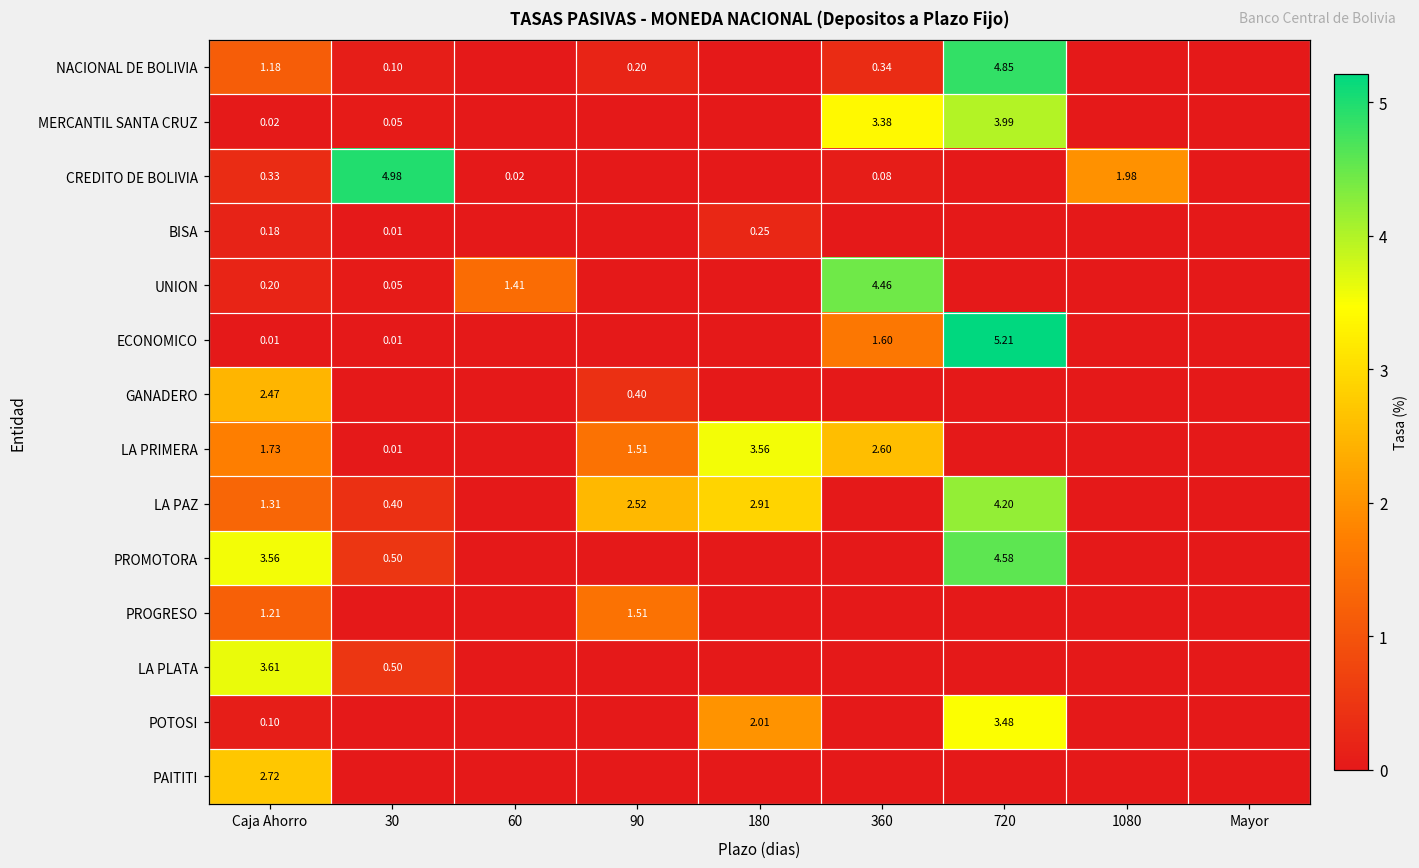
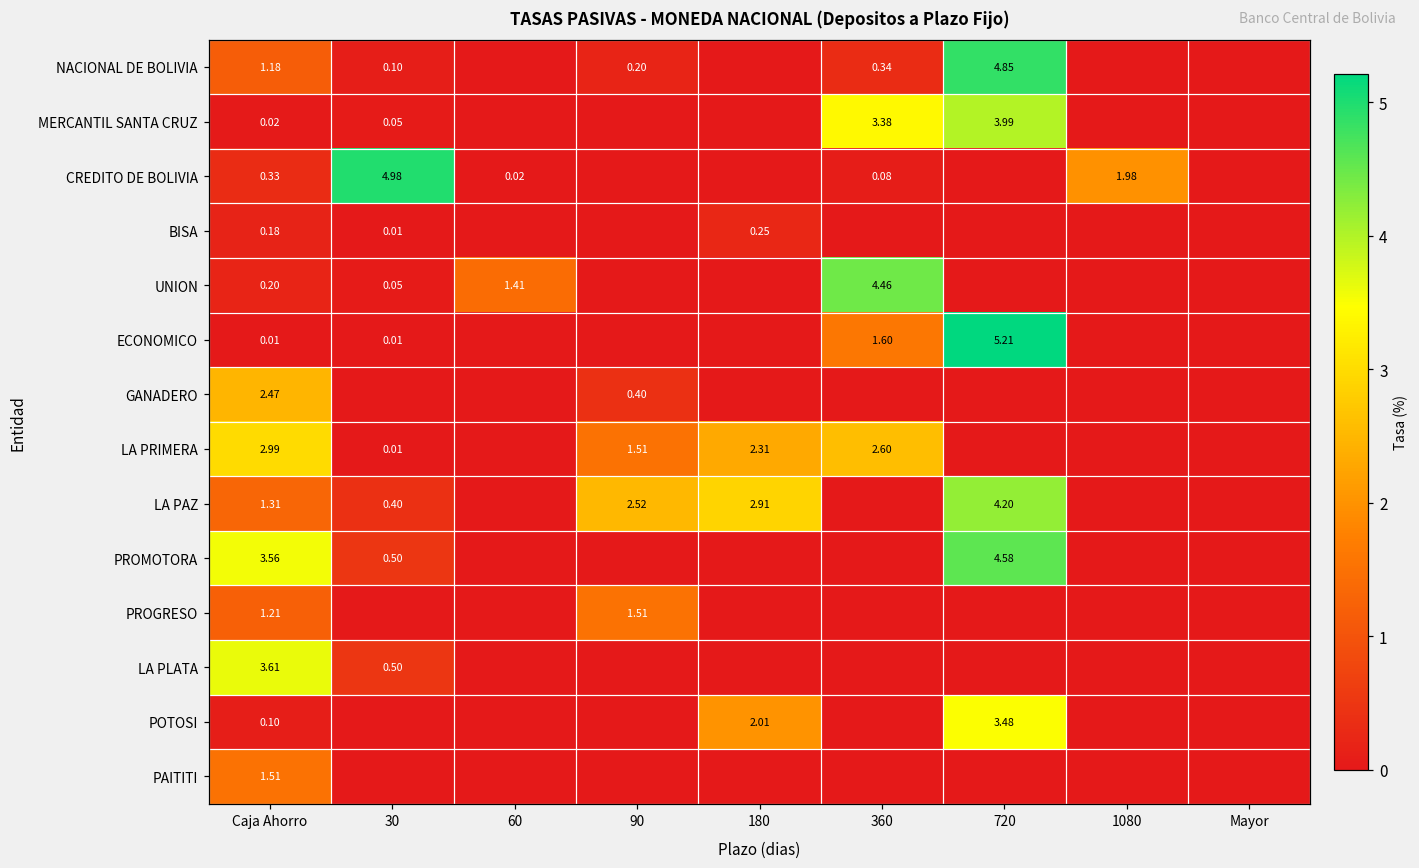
LA PRIMERA, Caja Ahorro: 1.73 -> 2.99
LA PRIMERA, 180: 3.56 -> 2.31
PAITITI, Caja Ahorro: 2.72 -> 1.51
